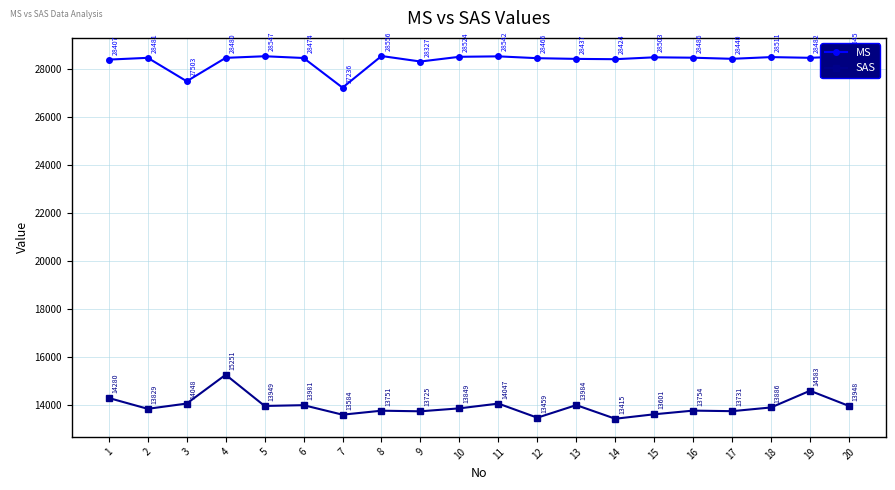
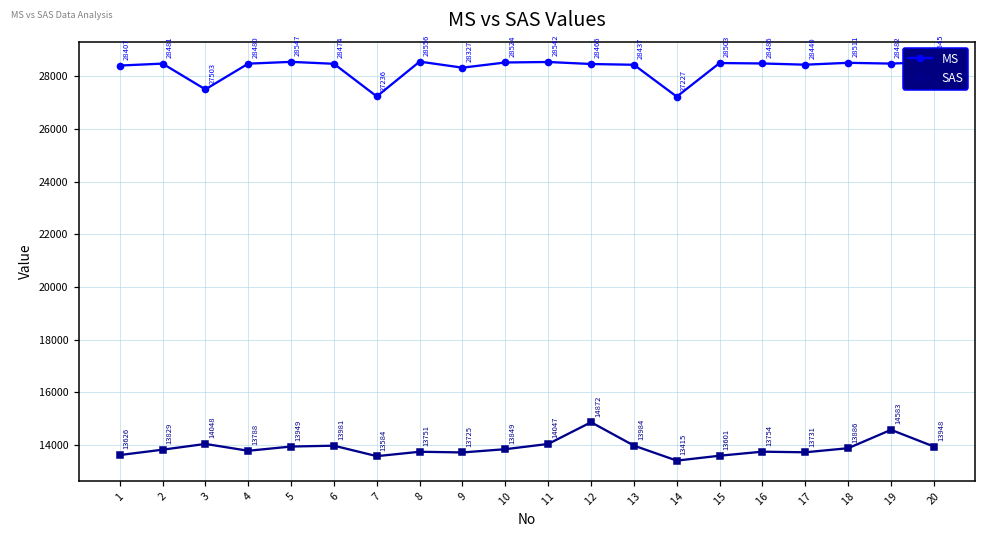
SAS, 1: 14280 -> 13626
SAS, 4: 15251 -> 13788
SAS, 12: 13459 -> 14872
MS, 14: 28424 -> 27227
